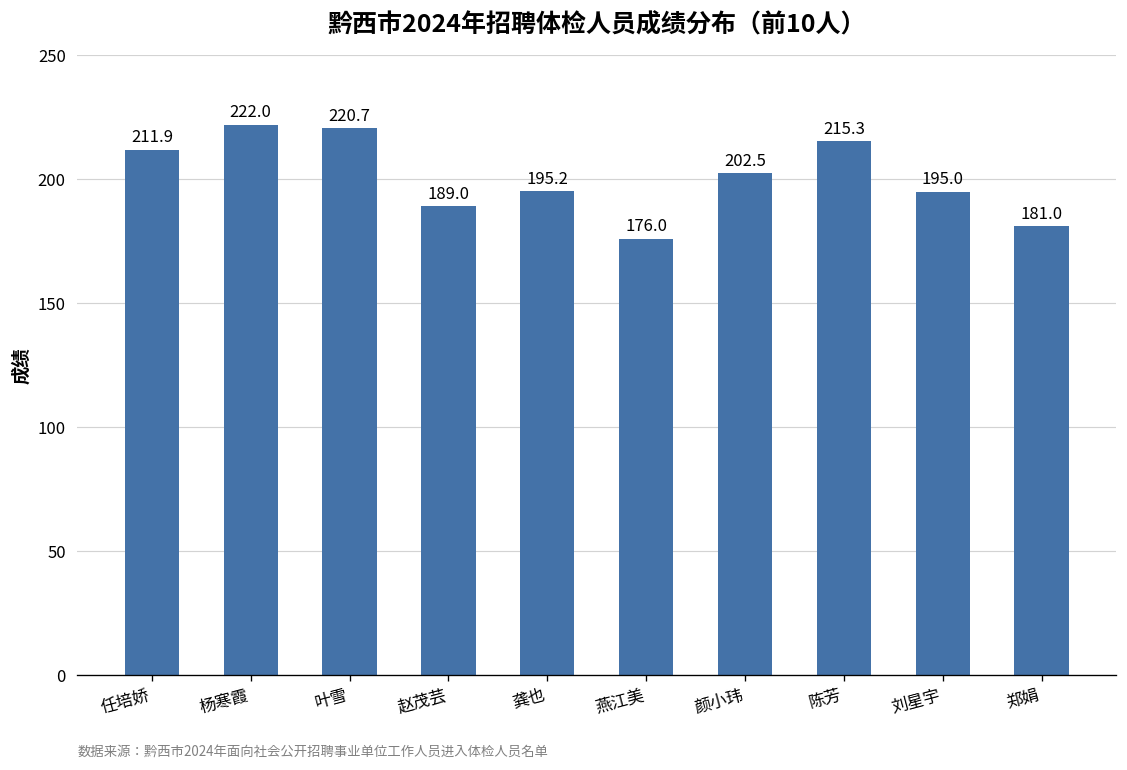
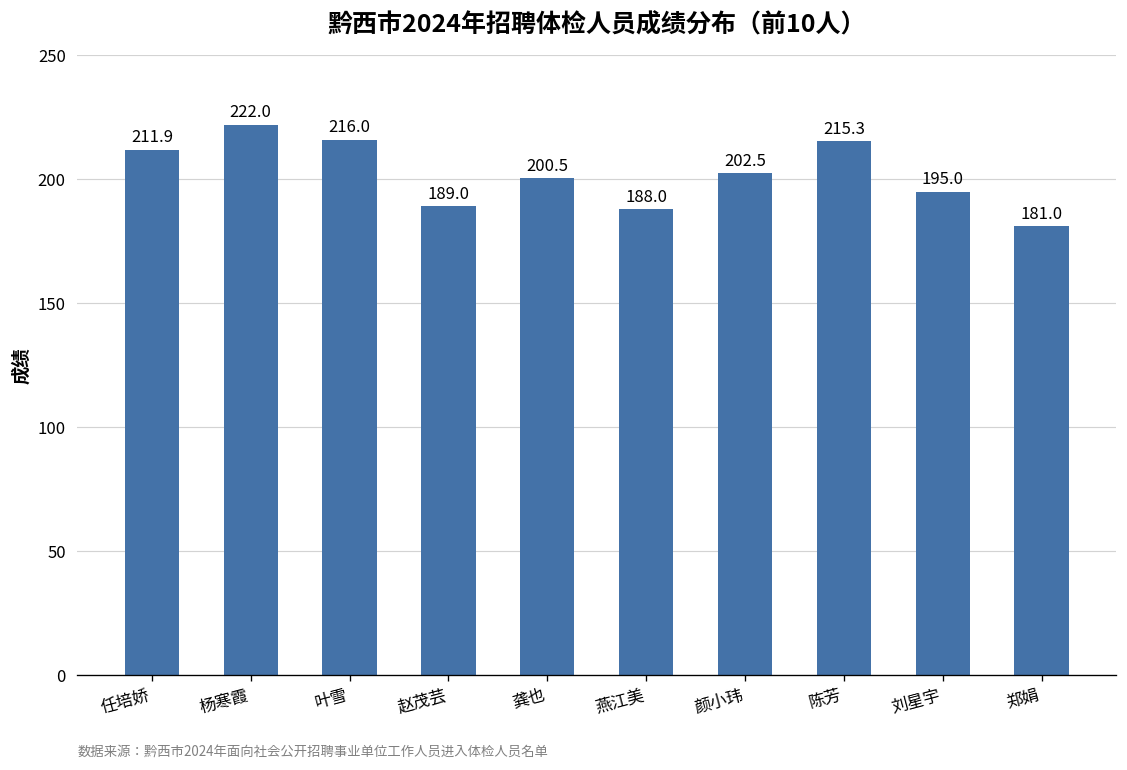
叶雪: 220.7 -> 216.0
龚也: 195.2 -> 200.5
燕江美: 176.0 -> 188.0
